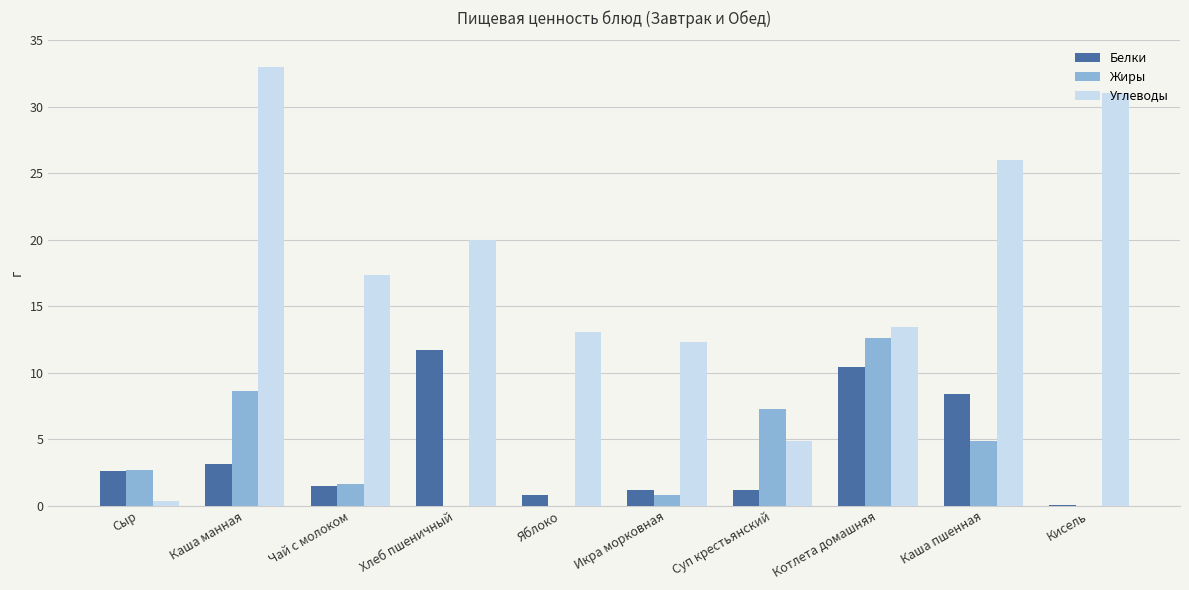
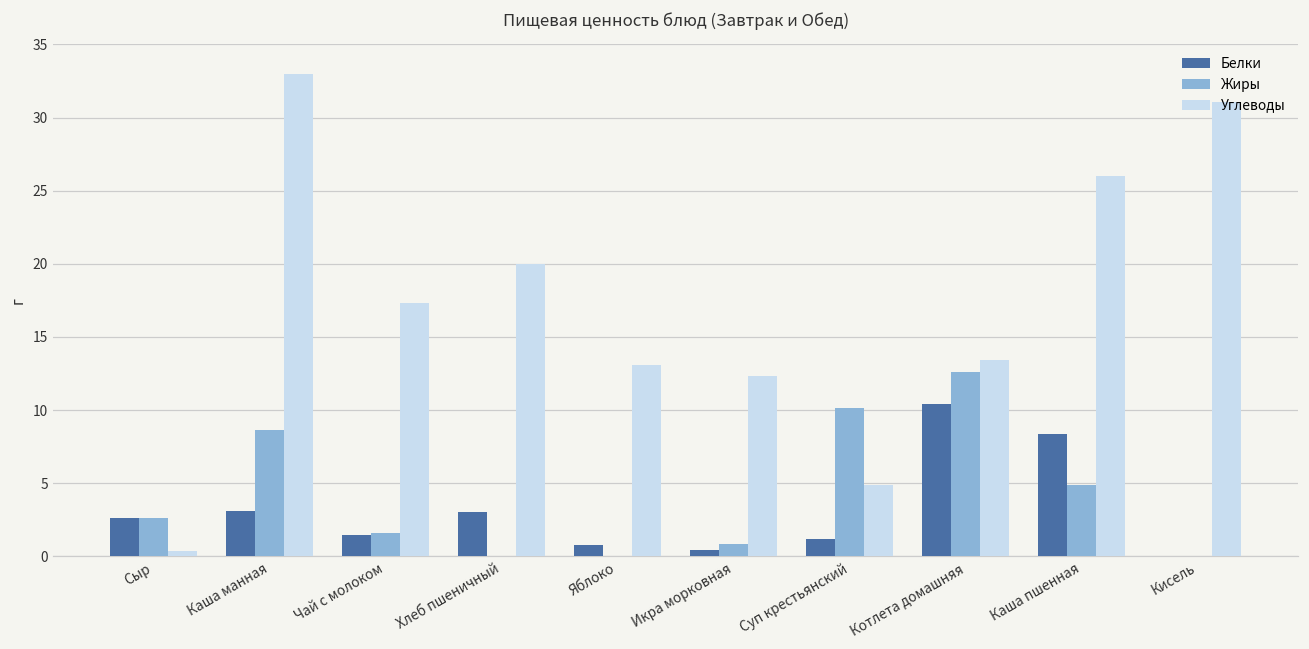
Белки, Хлеб пшеничный: 11.7 -> 3.0
Белки, Икра морковная: 1.2 -> 0.4
Жиры, Суп крестьянский: 7.3 -> 10.2
